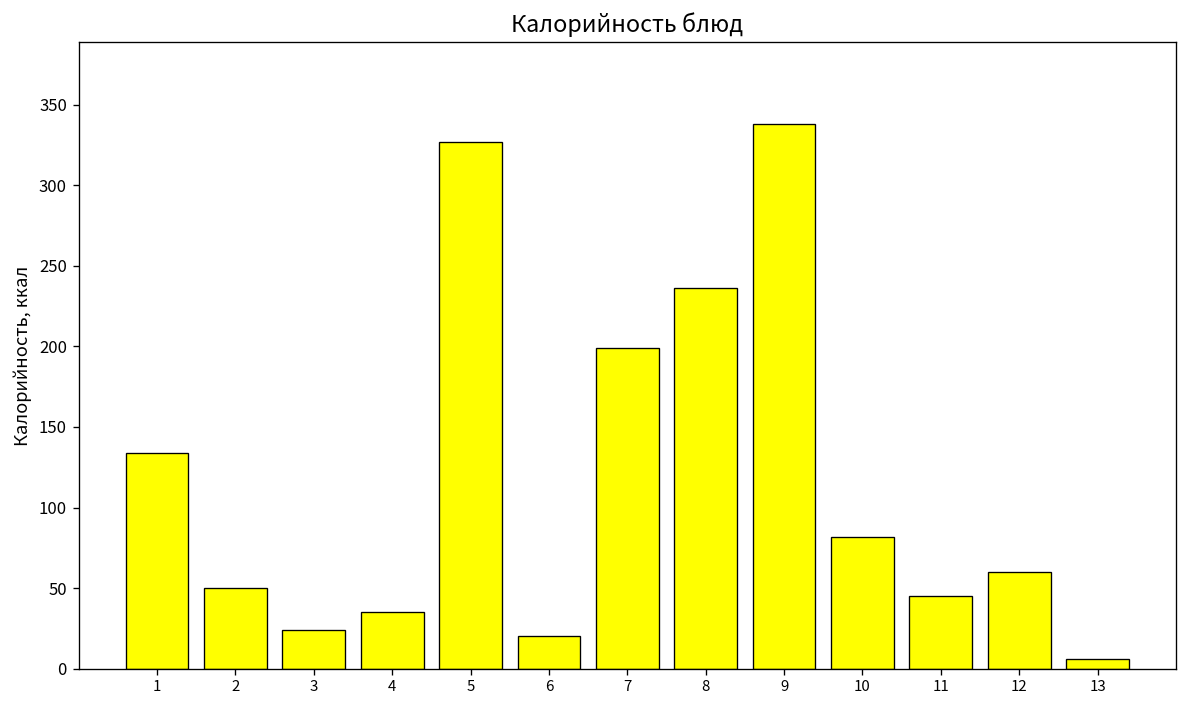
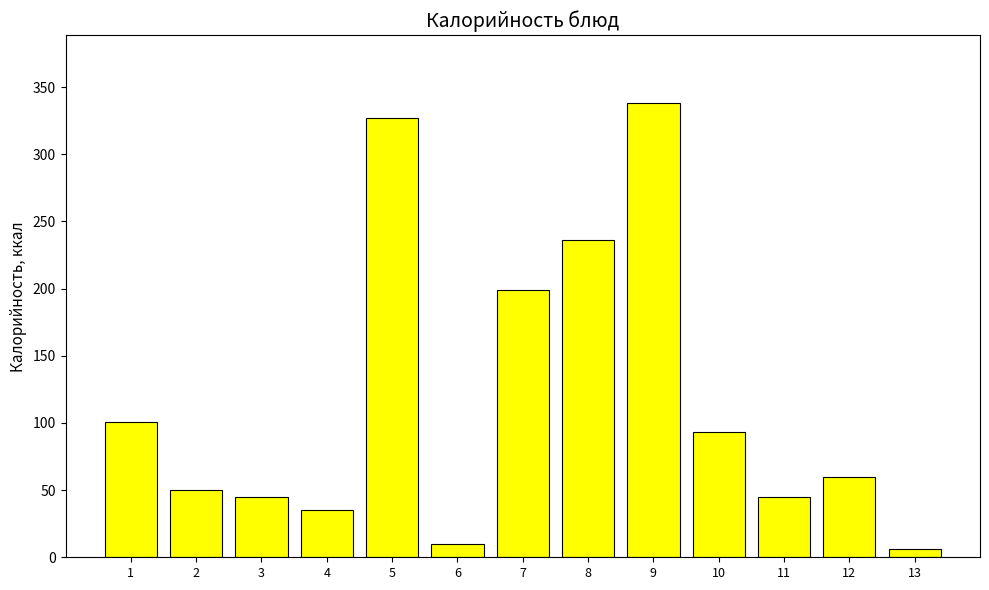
1: 134 -> 101
3: 24 -> 45
6: 20 -> 10
10: 82 -> 93
